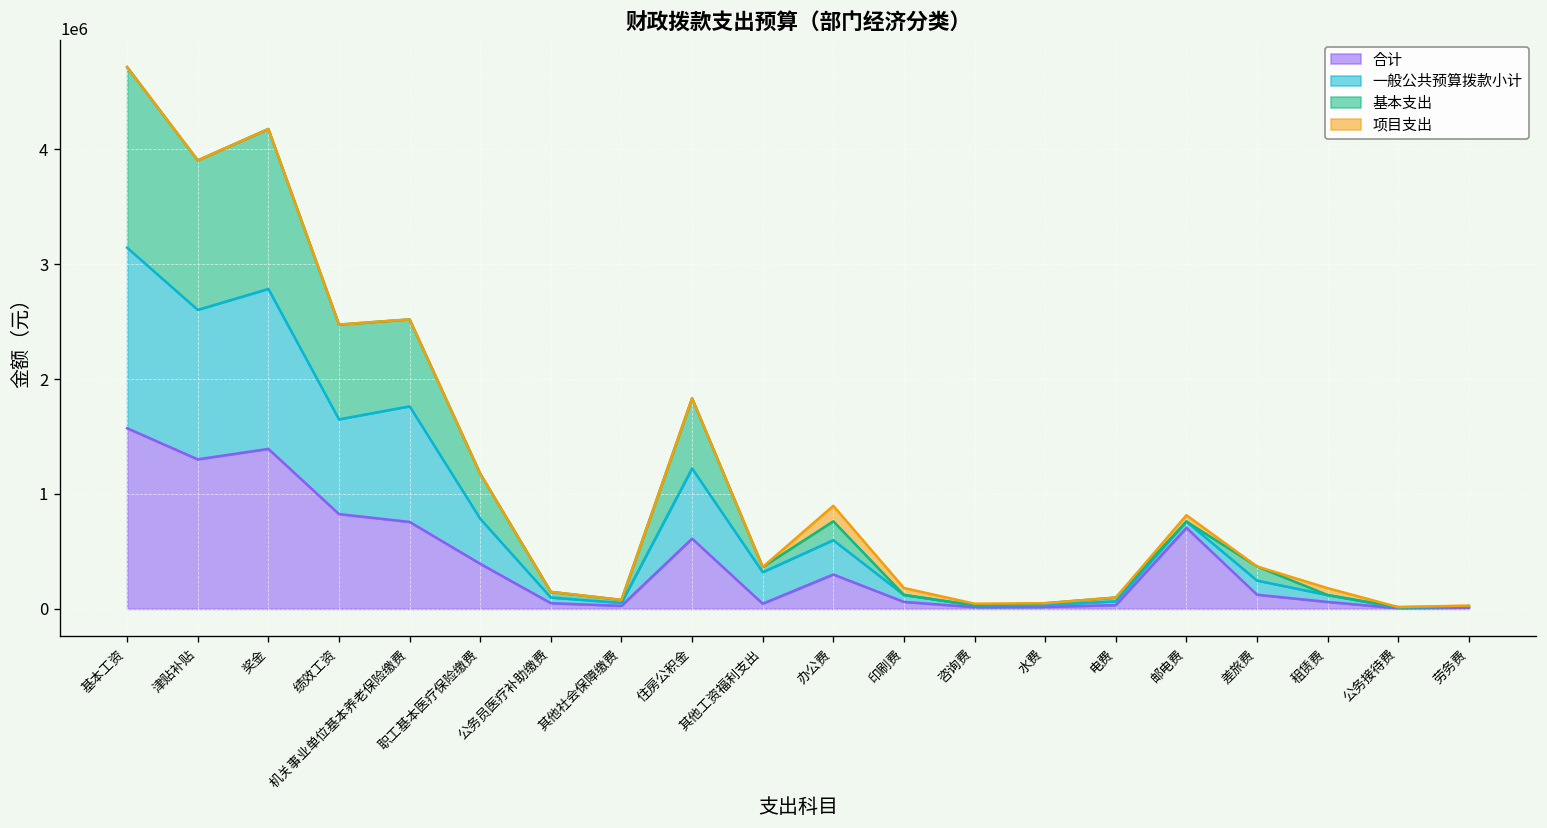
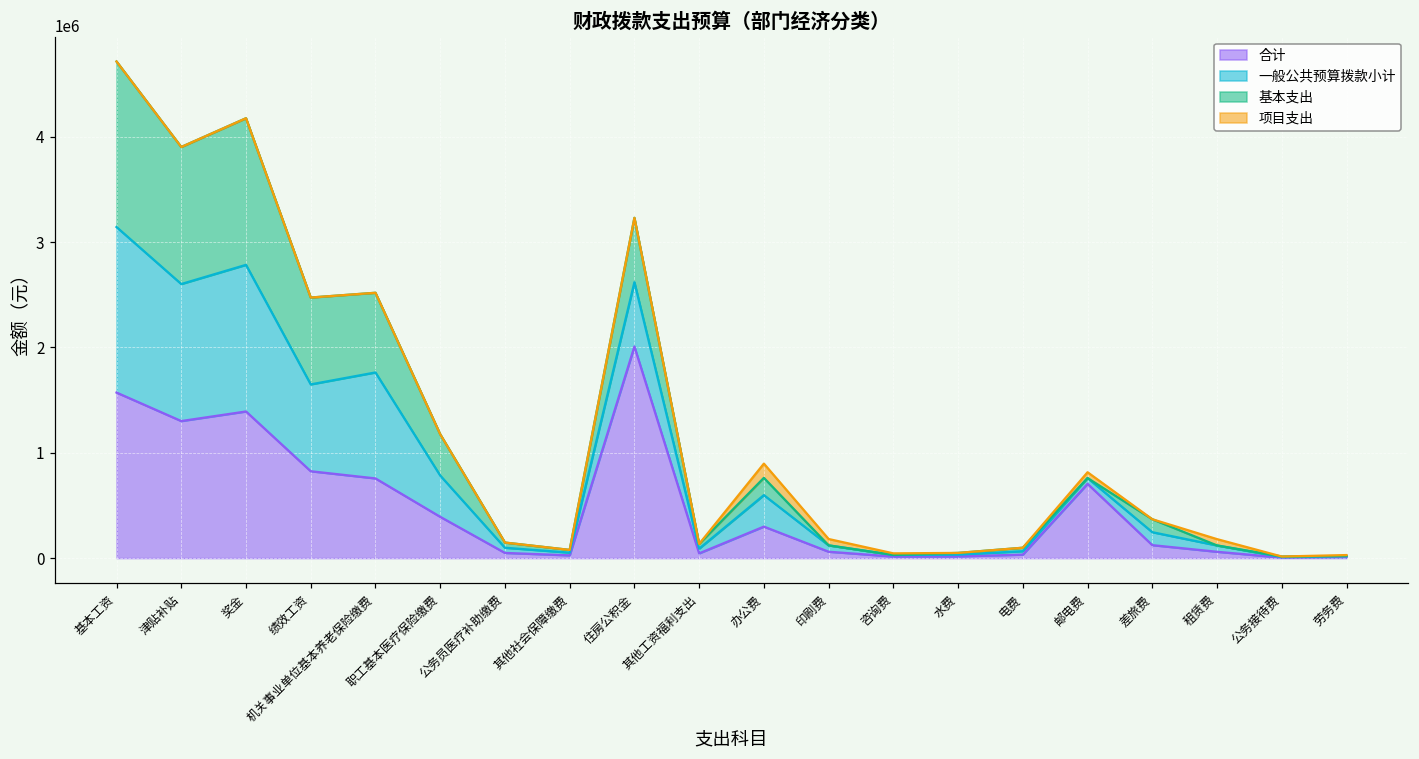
合计, 住房公积金: 600000 -> 2000000
一般公共预算拨款小计, 其他工资福利支出: 300000 -> 0
